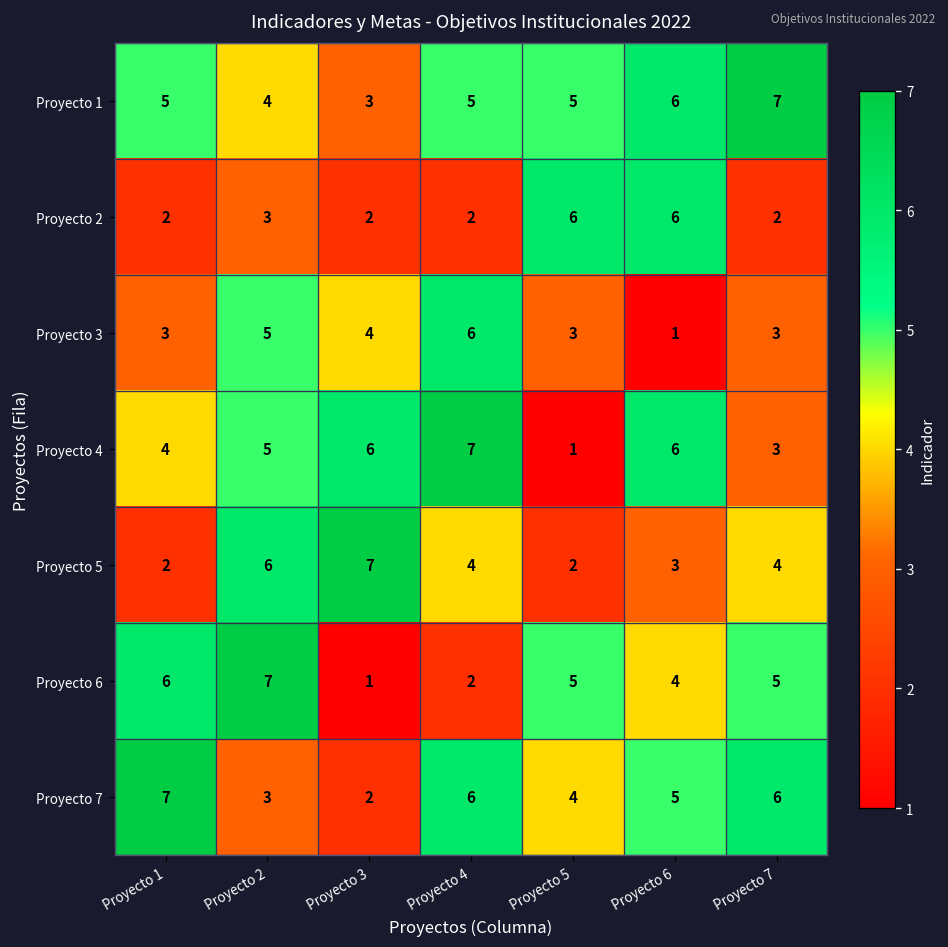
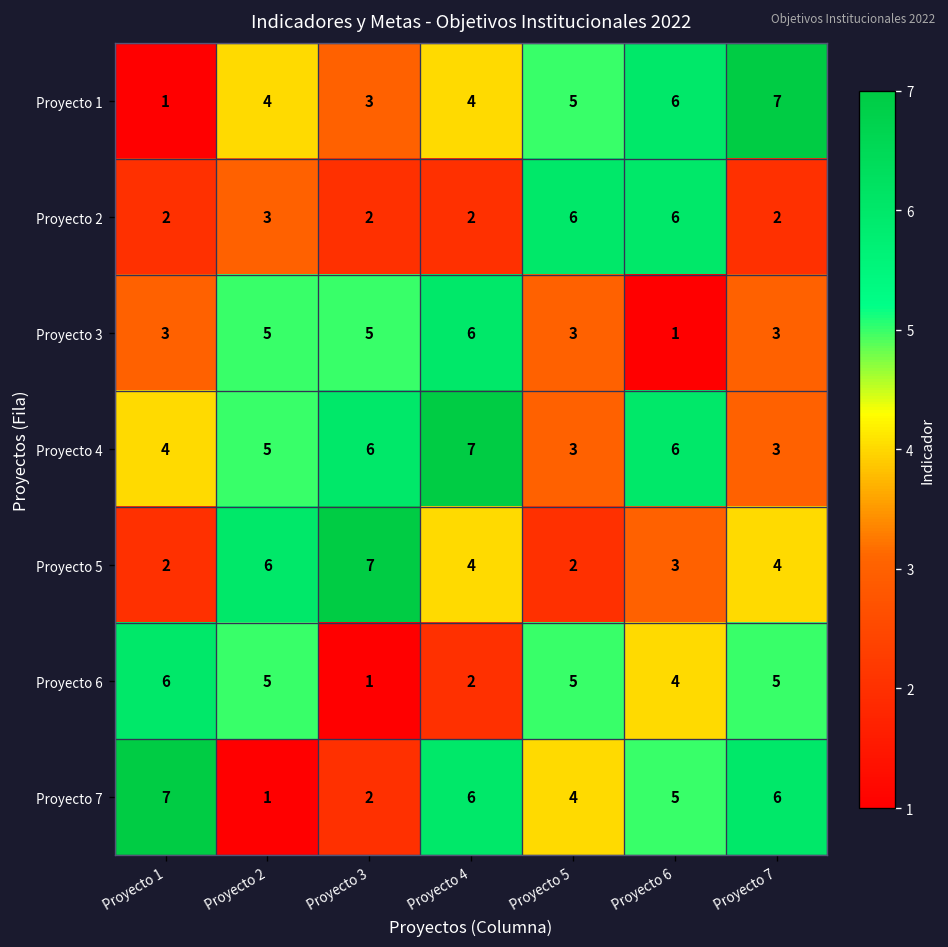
Proyecto 1, Proyecto 1: 5 -> 1
Proyecto 1, Proyecto 4: 5 -> 4
Proyecto 3, Proyecto 3: 4 -> 5
Proyecto 4, Proyecto 5: 1 -> 3
Proyecto 6, Proyecto 2: 7 -> 5
Proyecto 7, Proyecto 2: 3 -> 1
